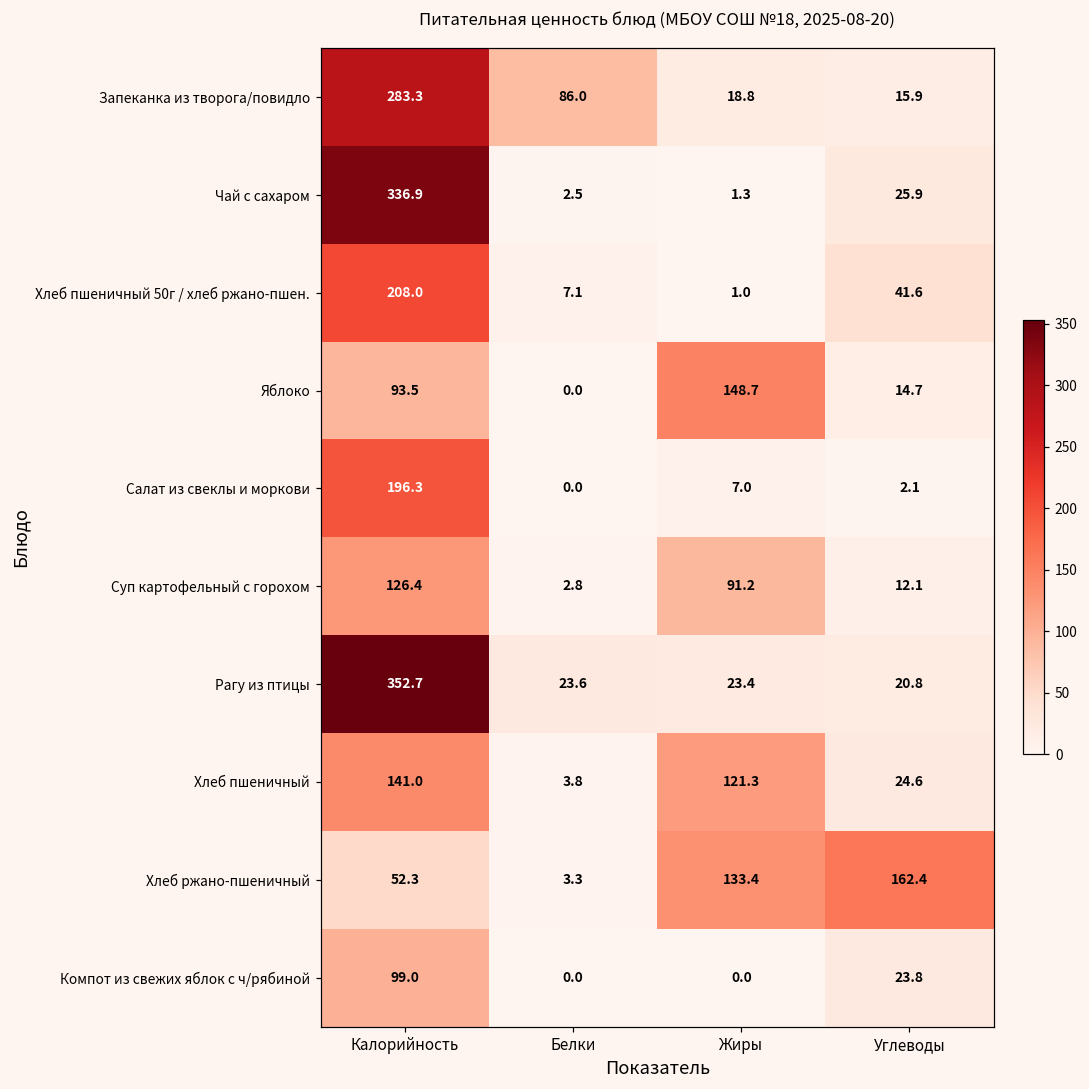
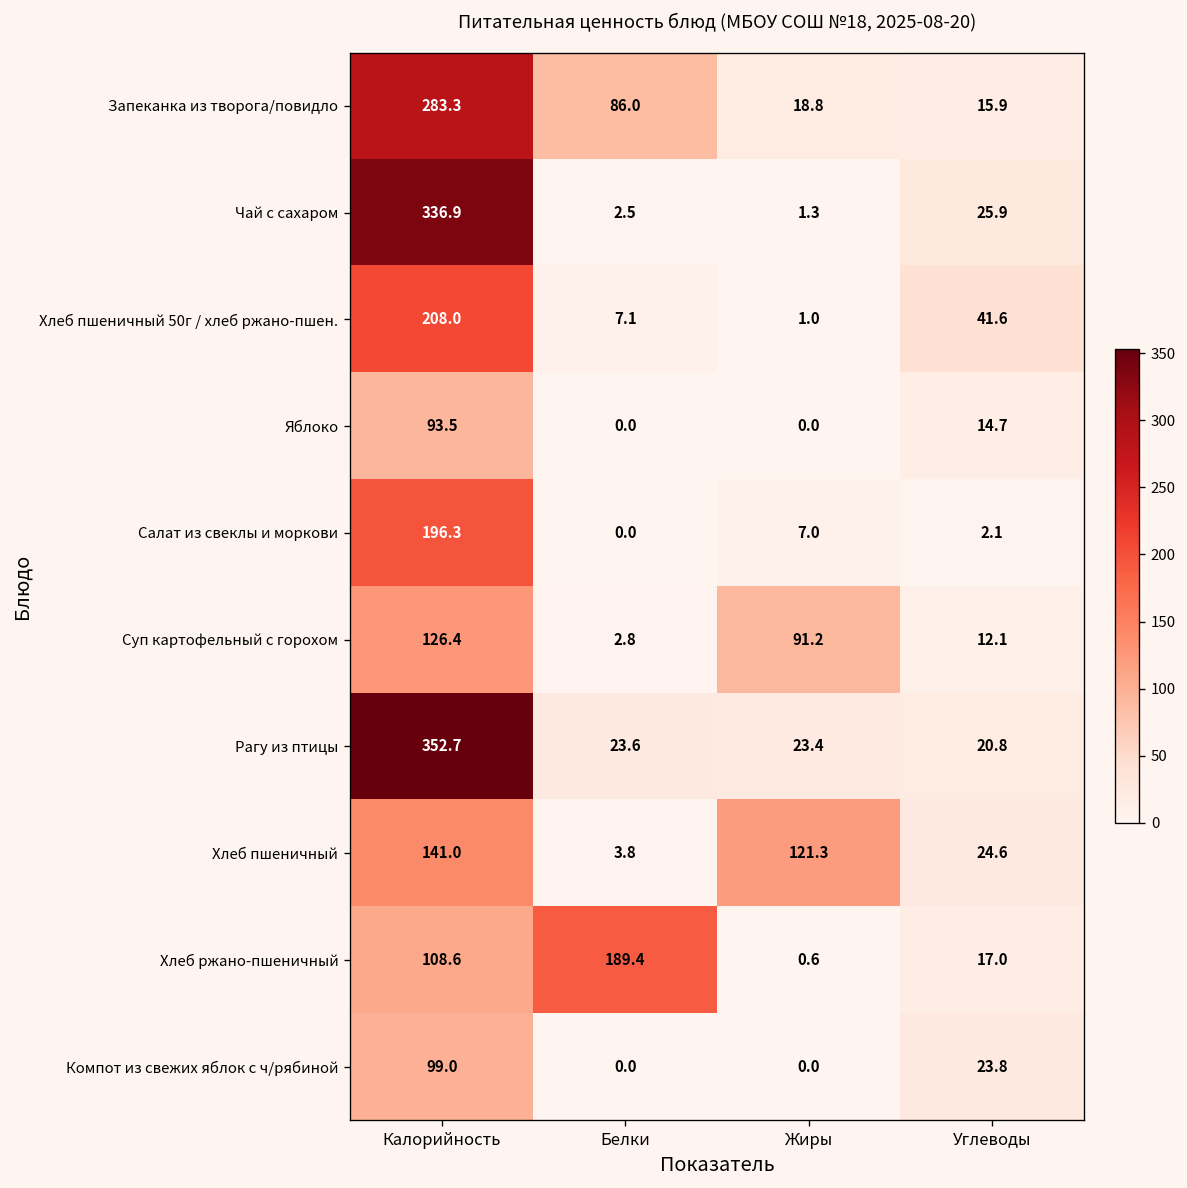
Яблоко, Жиры: 148.7 -> 0.0
Хлеб ржано-пшеничный, Калорийность: 52.3 -> 108.6
Хлеб ржано-пшеничный, Белки: 3.3 -> 189.4
Хлеб ржано-пшеничный, Жиры: 133.4 -> 0.6
Хлеб ржано-пшеничный, Углеводы: 162.4 -> 17.0
